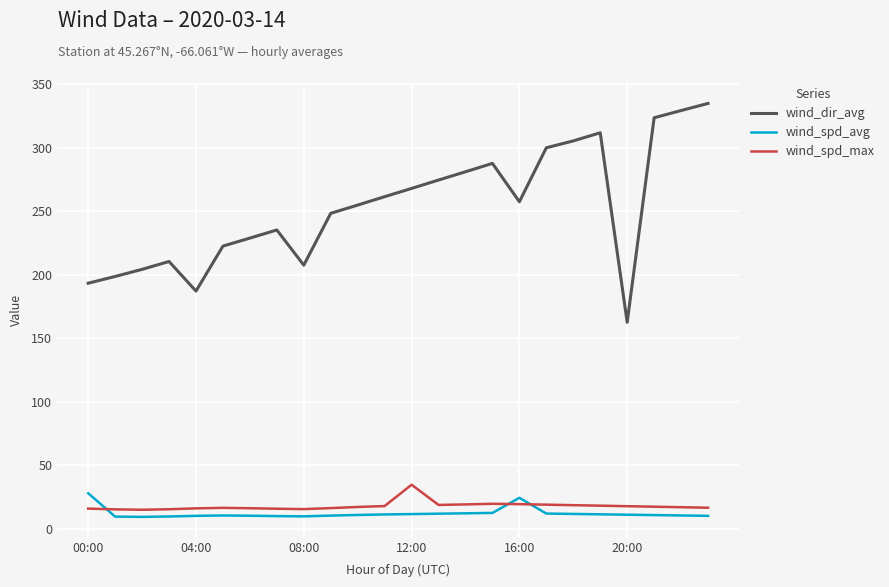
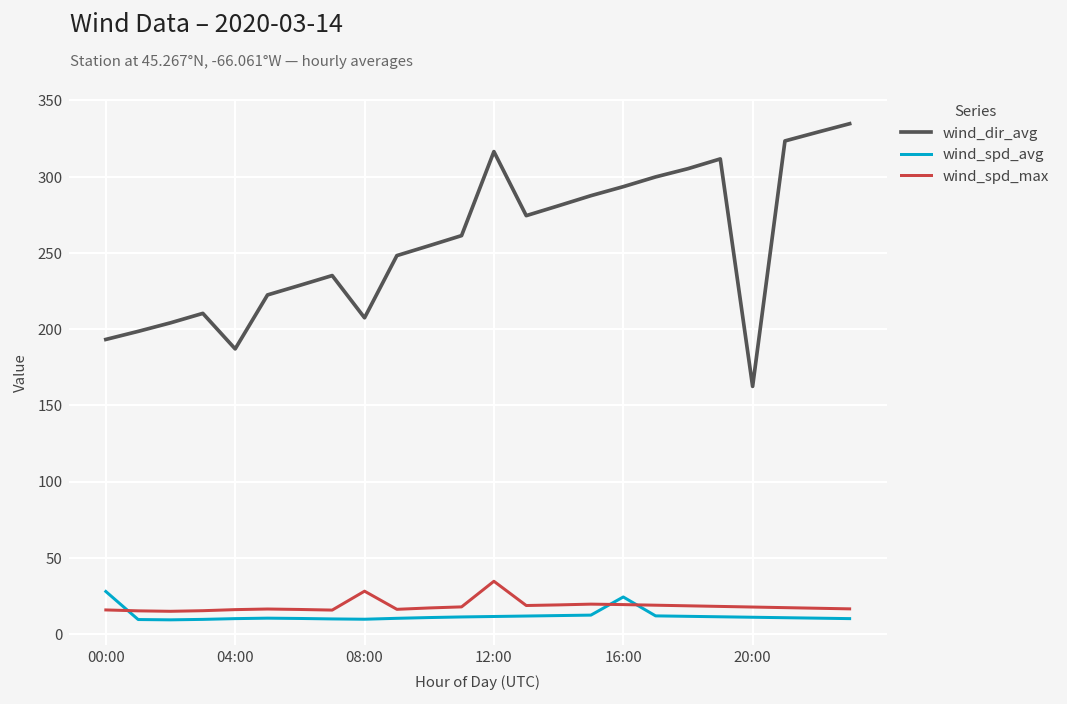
wind_spd_max, 08:00: 15 -> 28
wind_dir_avg, 12:00: 268 -> 316
wind_dir_avg, 16:00: 257 -> 293
